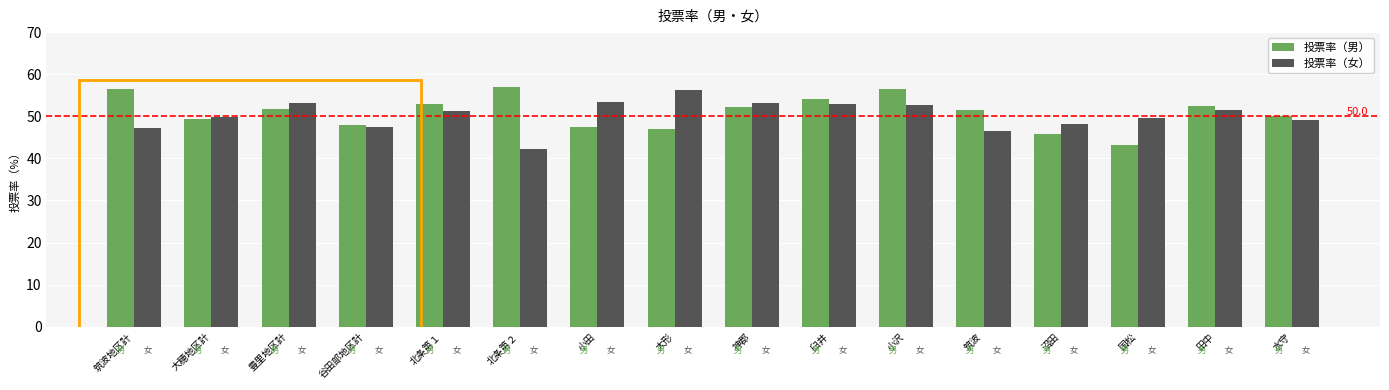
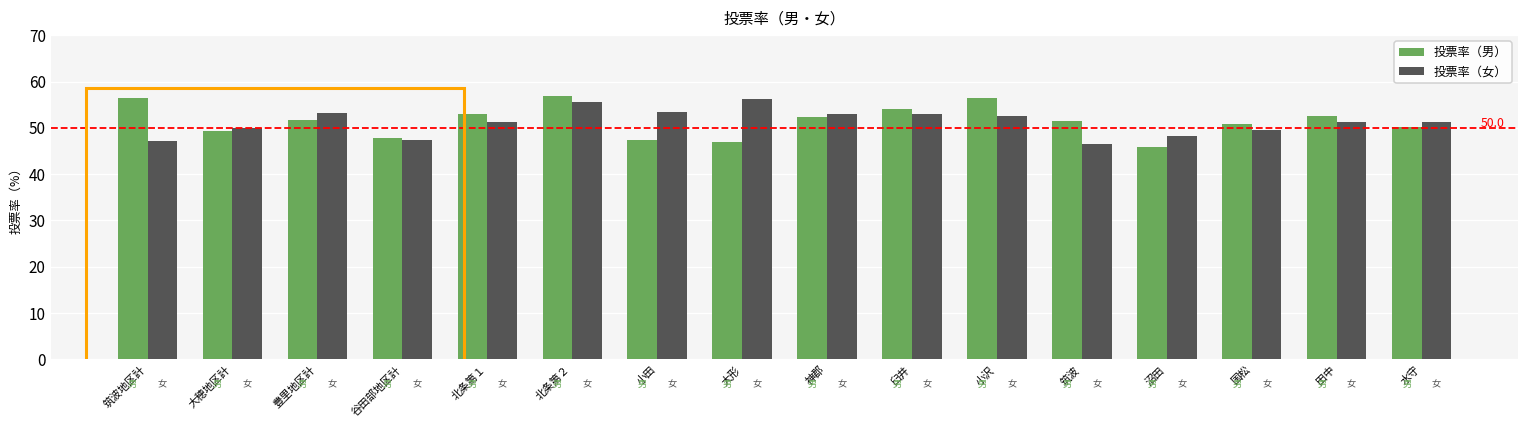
投票率（女）, 北条第２: 42 -> 56
投票率（男）, 国松: 43 -> 51
投票率（女）, 水守: 49 -> 51
